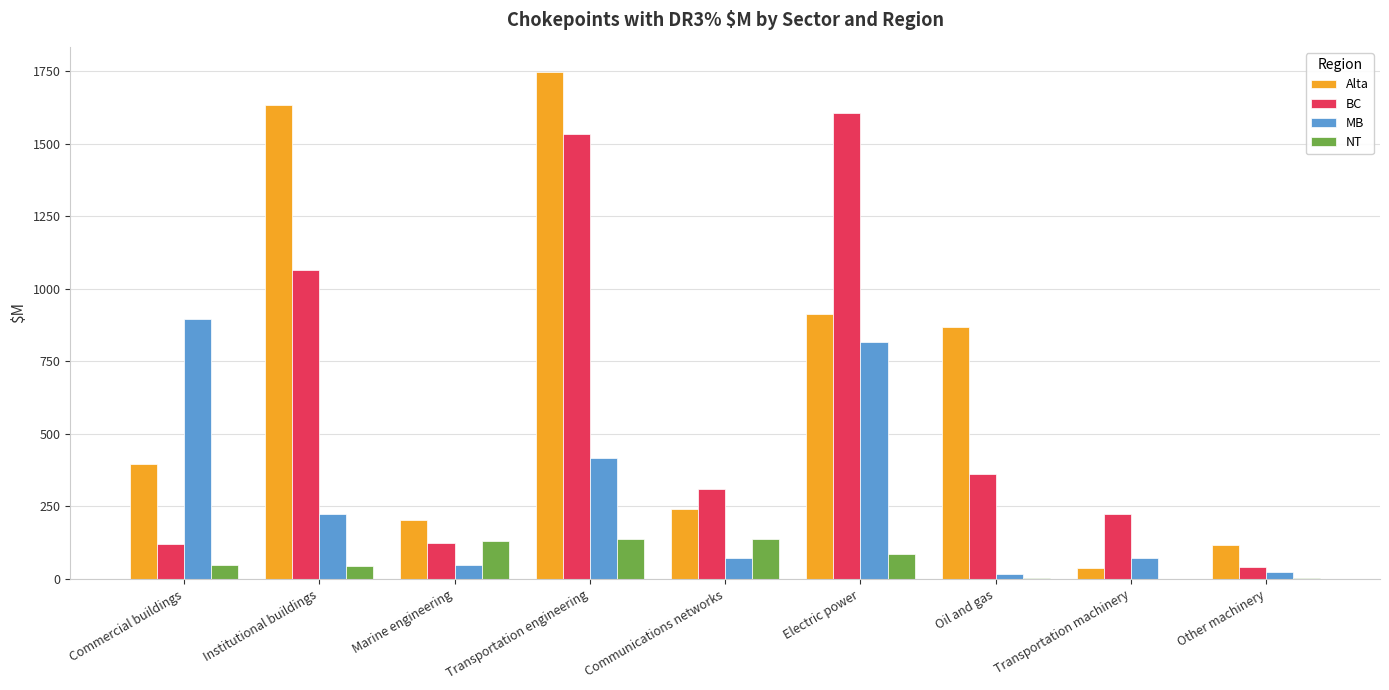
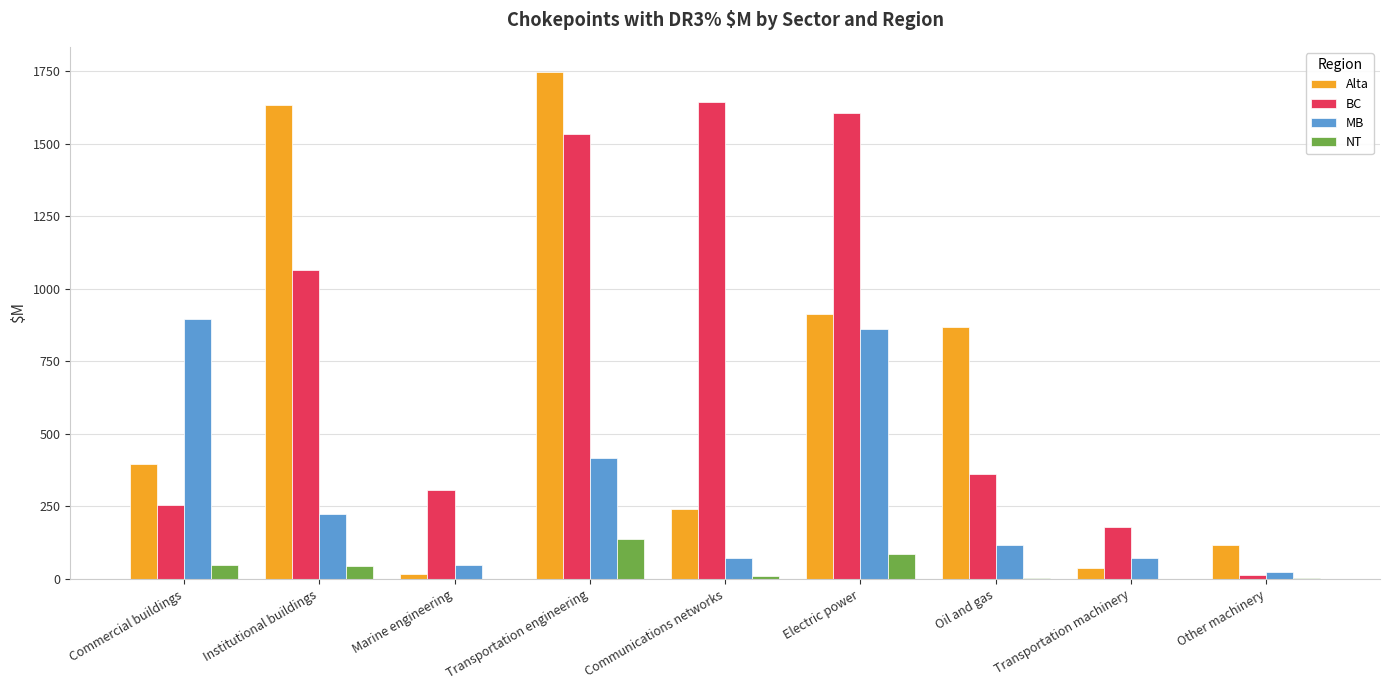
BC, Commercial buildings: 120 -> 260
Alta, Marine engineering: 200 -> 20
BC, Marine engineering: 120 -> 310
NT, Marine engineering: 130 -> 0
BC, Communications networks: 310 -> 1640
NT, Communications networks: 140 -> 10
MB, Electric power: 820 -> 860
MB, Oil and gas: 20 -> 120
BC, Transportation machinery: 220 -> 180
BC, Other machinery: 40 -> 10
